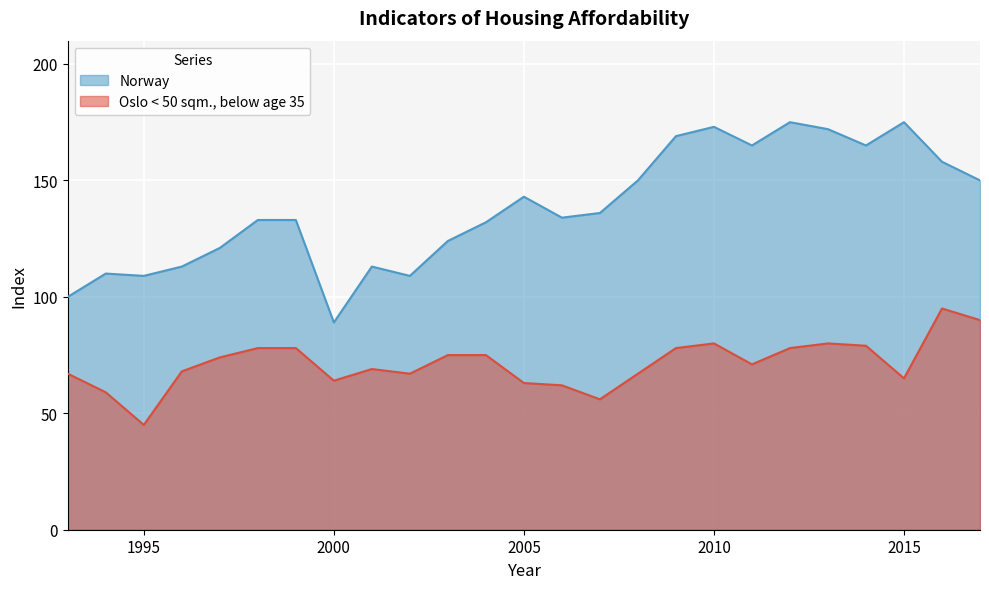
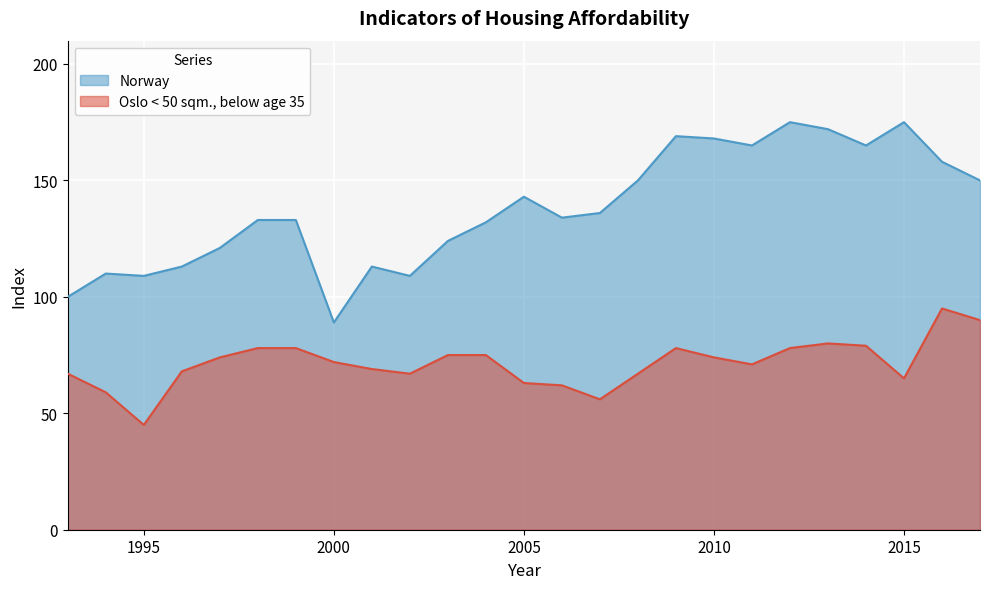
Oslo < 50 sqm., below age 35, 2000: 64 -> 72
Norway, 2010: 173 -> 168
Oslo < 50 sqm., below age 35, 2010: 80 -> 74
